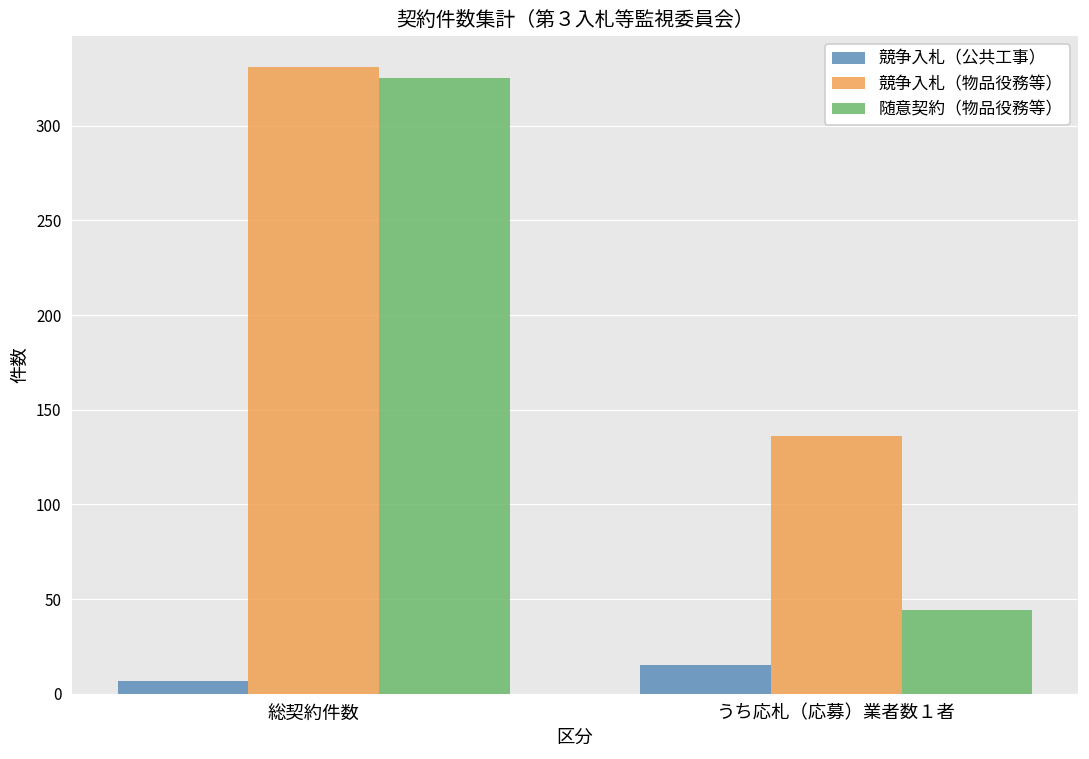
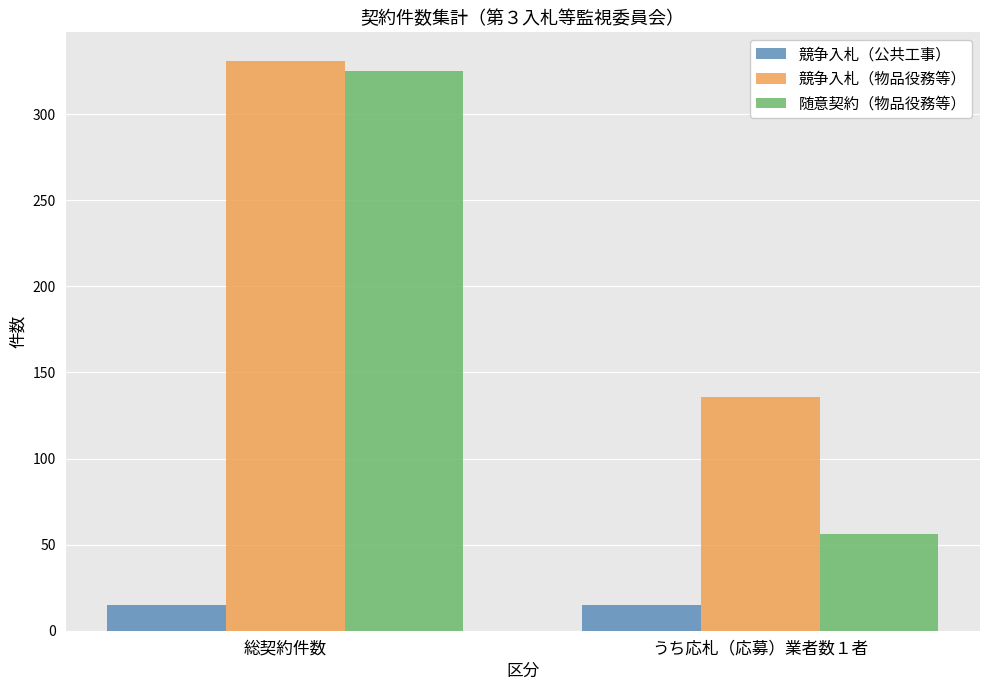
競争入札（公共工事）, 総契約件数: 7 -> 15
随意契約（物品役務等）, うち応札（応募）業者数１者: 44 -> 56
